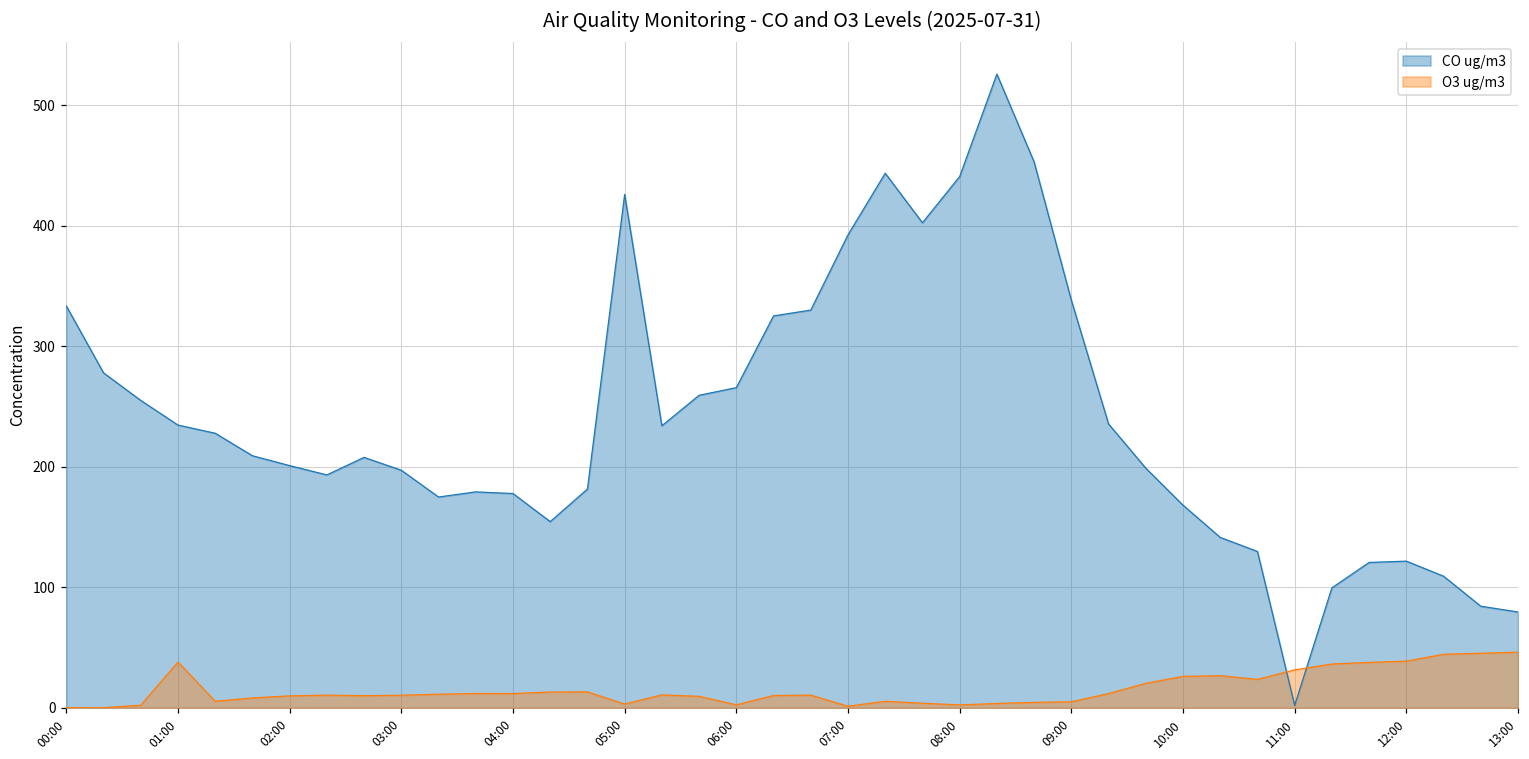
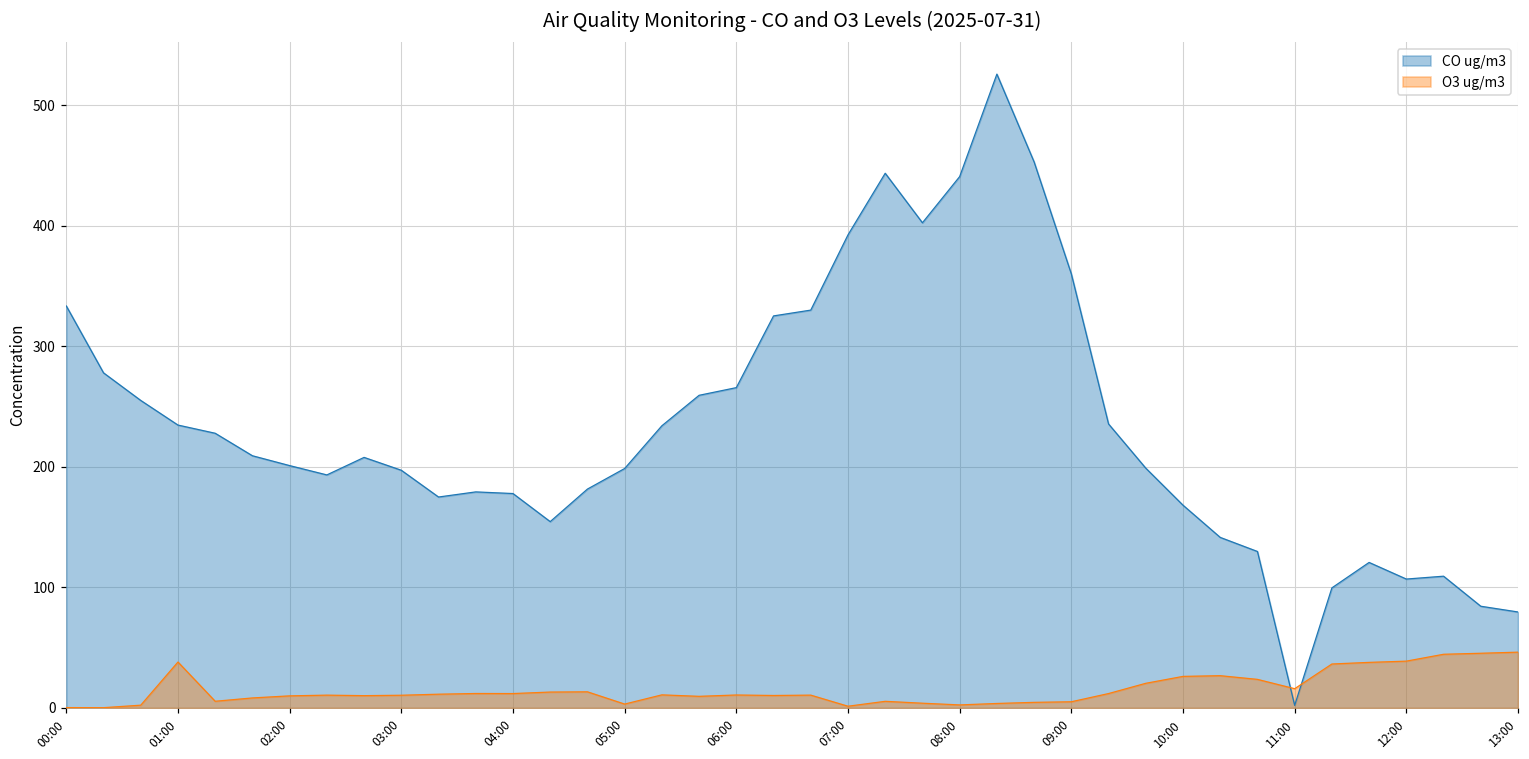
CO ug/m3, 05:00: 426 -> 199
O3 ug/m3, 06:00: 3 -> 11
CO ug/m3, 09:00: 338 -> 360
O3 ug/m3, 11:00: 32 -> 16
CO ug/m3, 12:00: 122 -> 107
